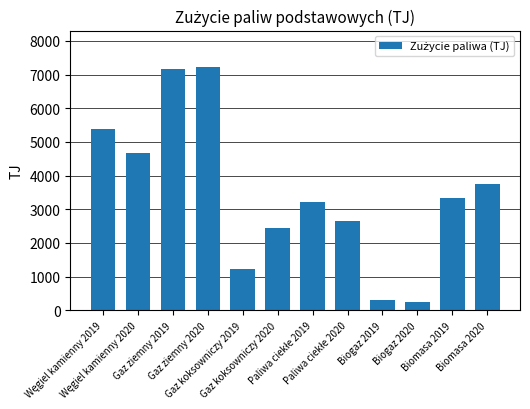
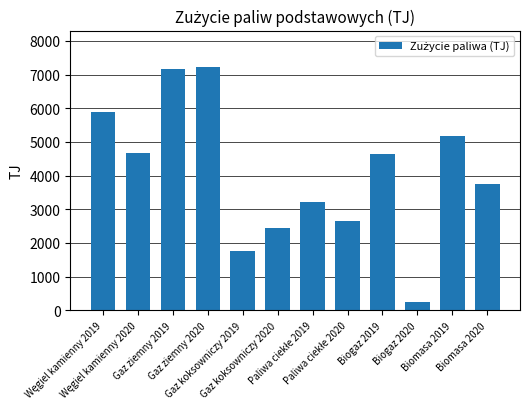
Węgiel kamienny 2019: 5400 -> 5900
Gaz koksowniczy 2019: 1200 -> 1800
Biogaz 2019: 300 -> 4600
Biomasa 2019: 3300 -> 5200
